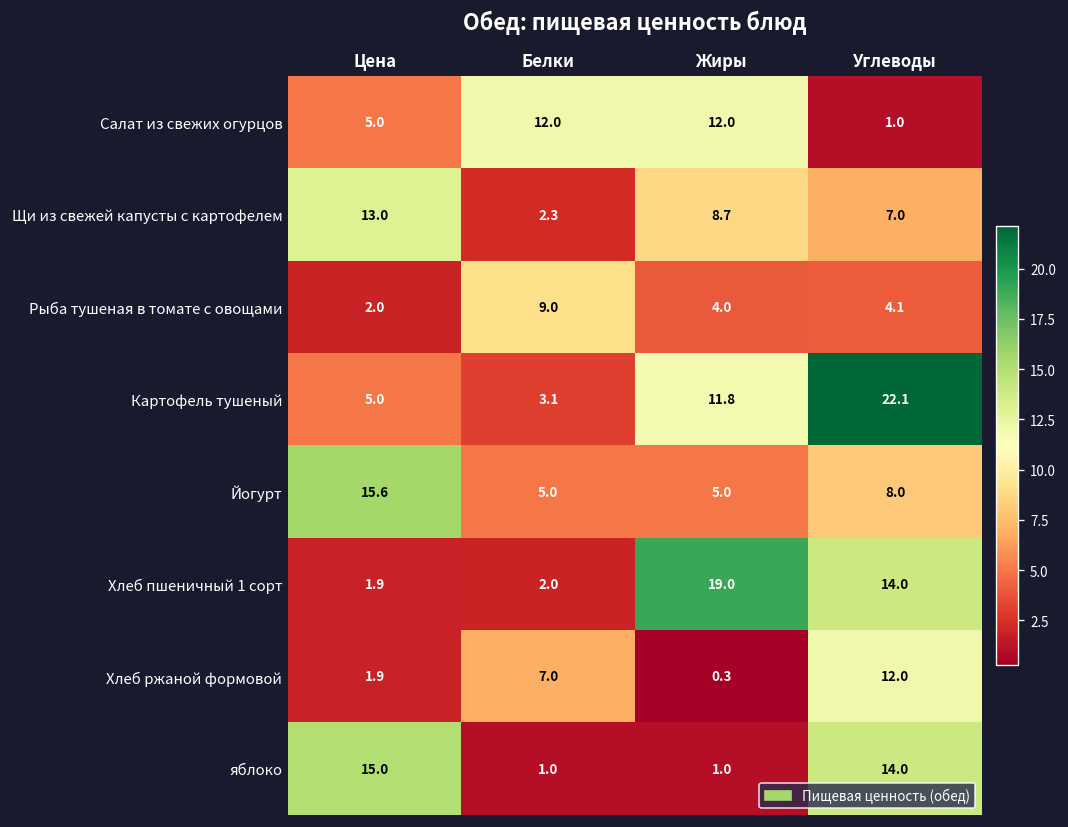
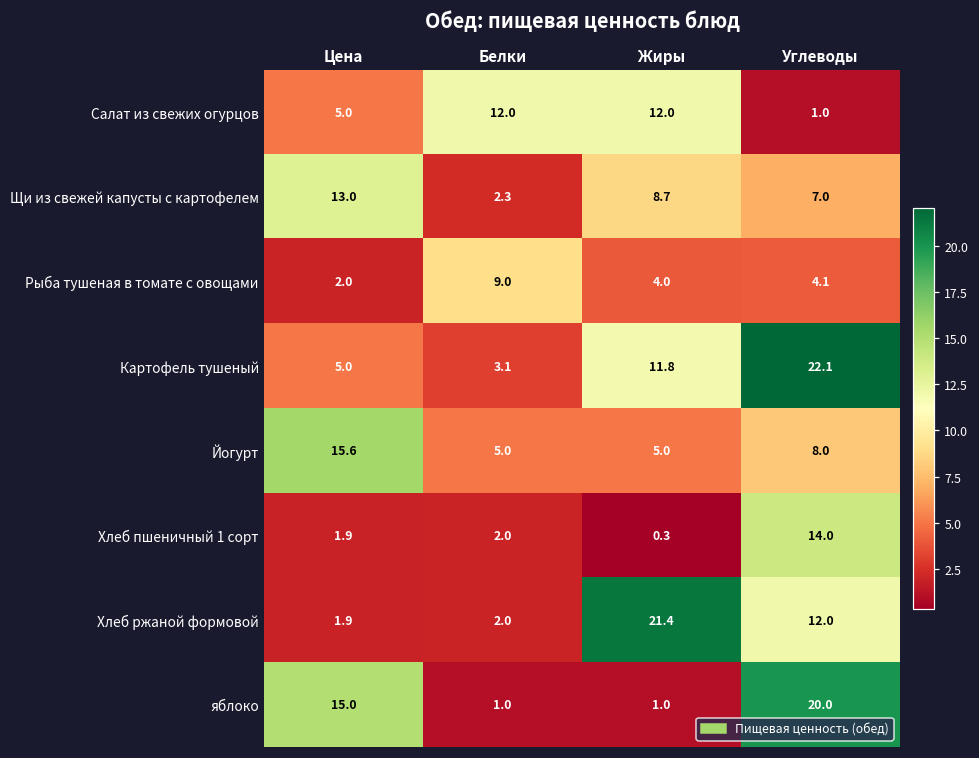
Хлеб пшеничный 1 сорт, Жиры: 19.0 -> 0.3
Хлеб ржаной формовой, Белки: 7.0 -> 2.0
Хлеб ржаной формовой, Жиры: 0.3 -> 21.4
яблоко, Углеводы: 14.0 -> 20.0
